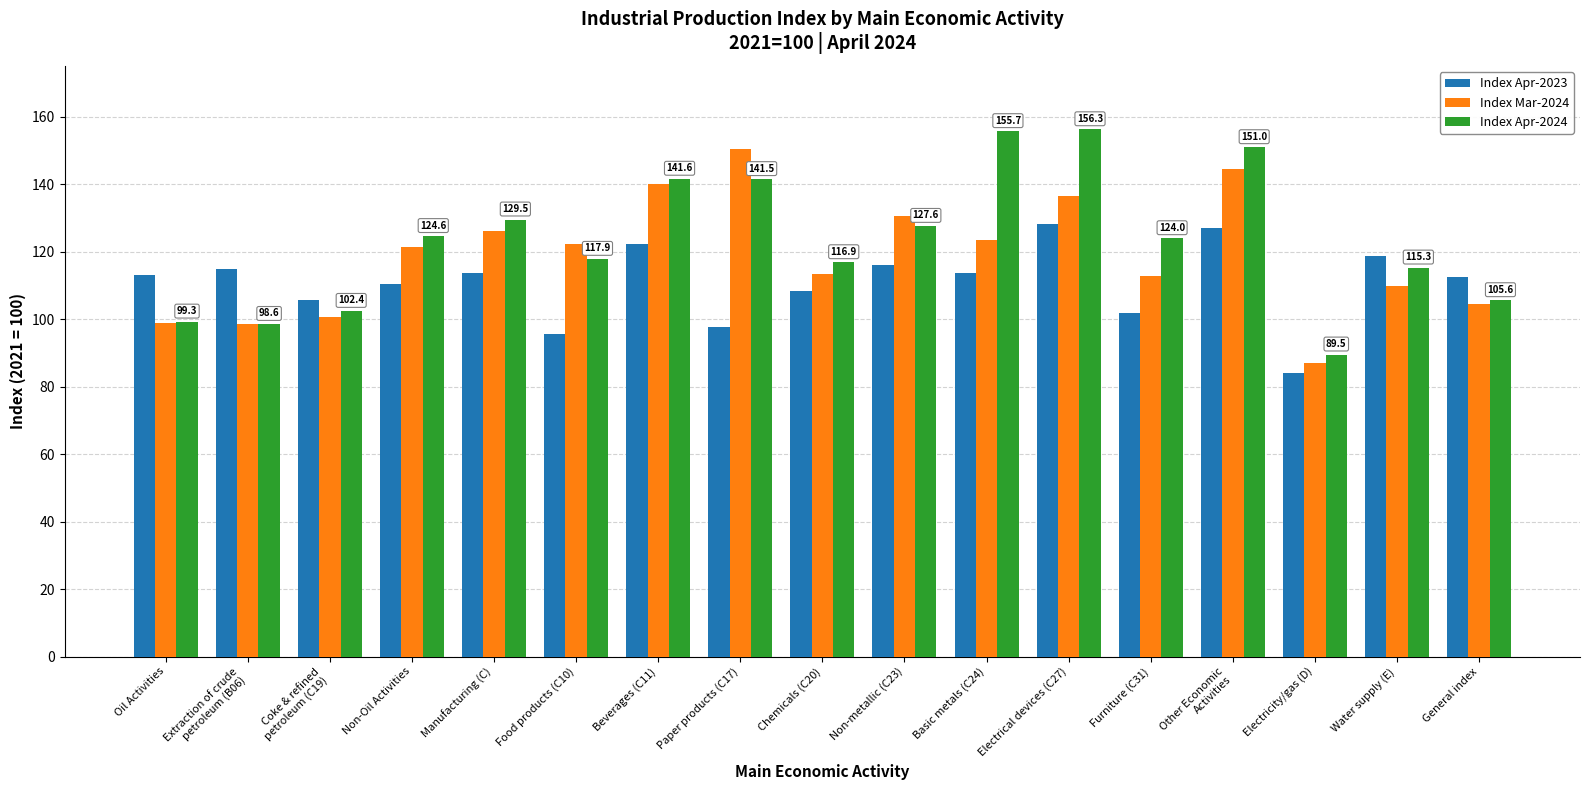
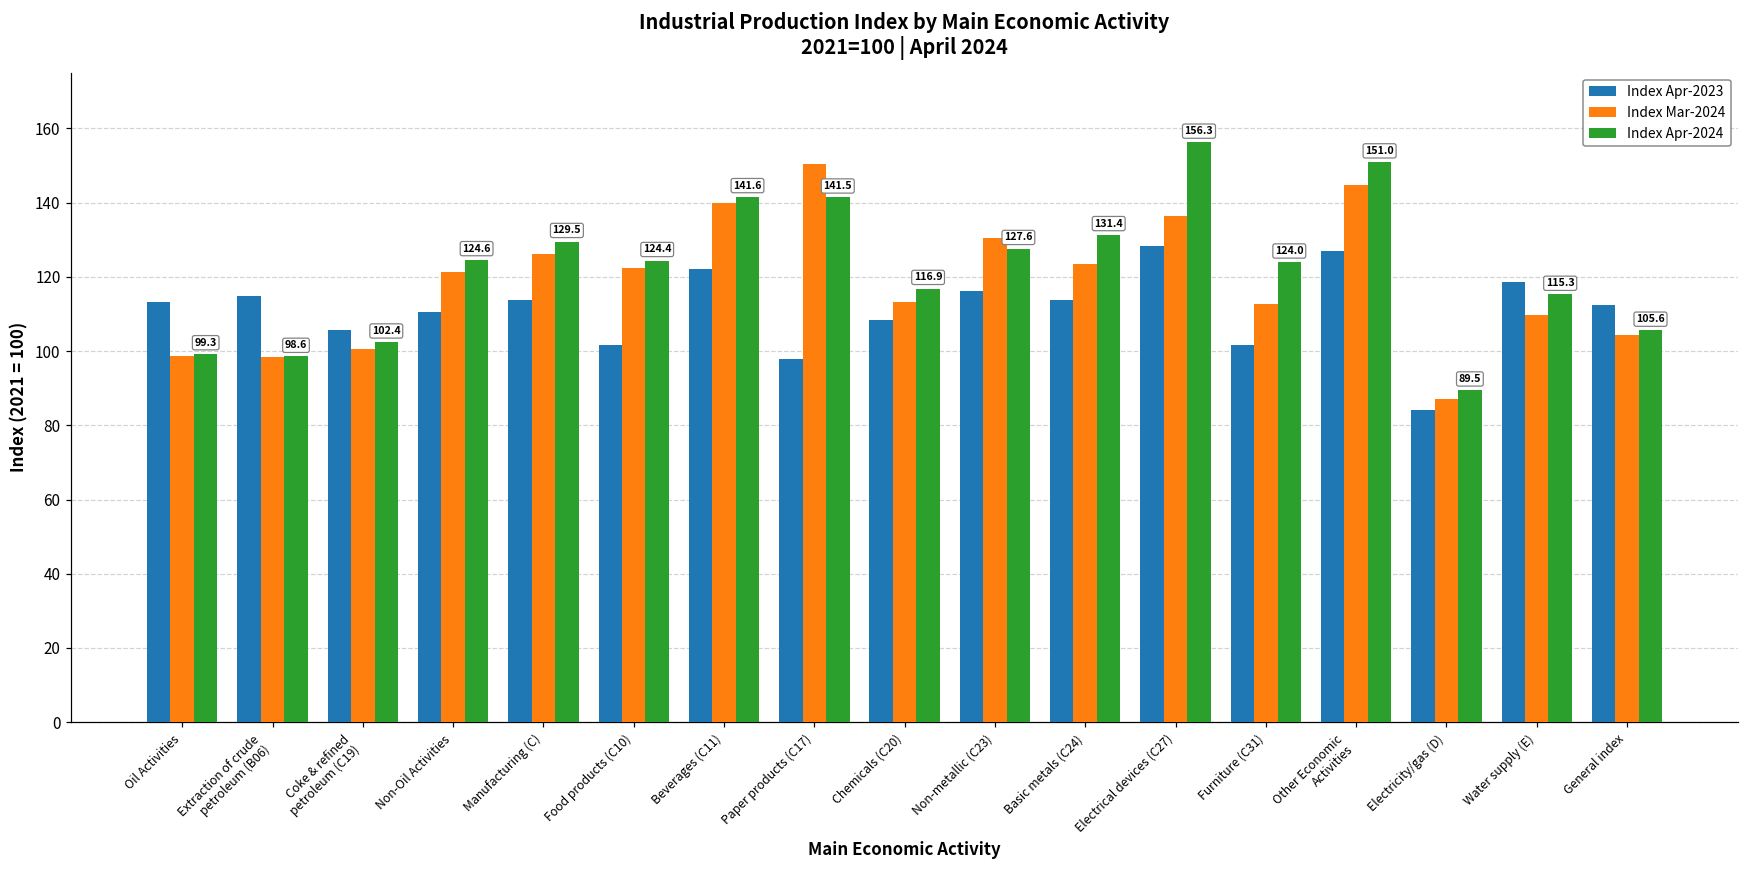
Index Apr-2023, Food products (C10): 95 -> 102
Index Apr-2024, Food products (C10): 117.9 -> 124.4
Index Apr-2024, Basic metals (C24): 155.7 -> 131.4
